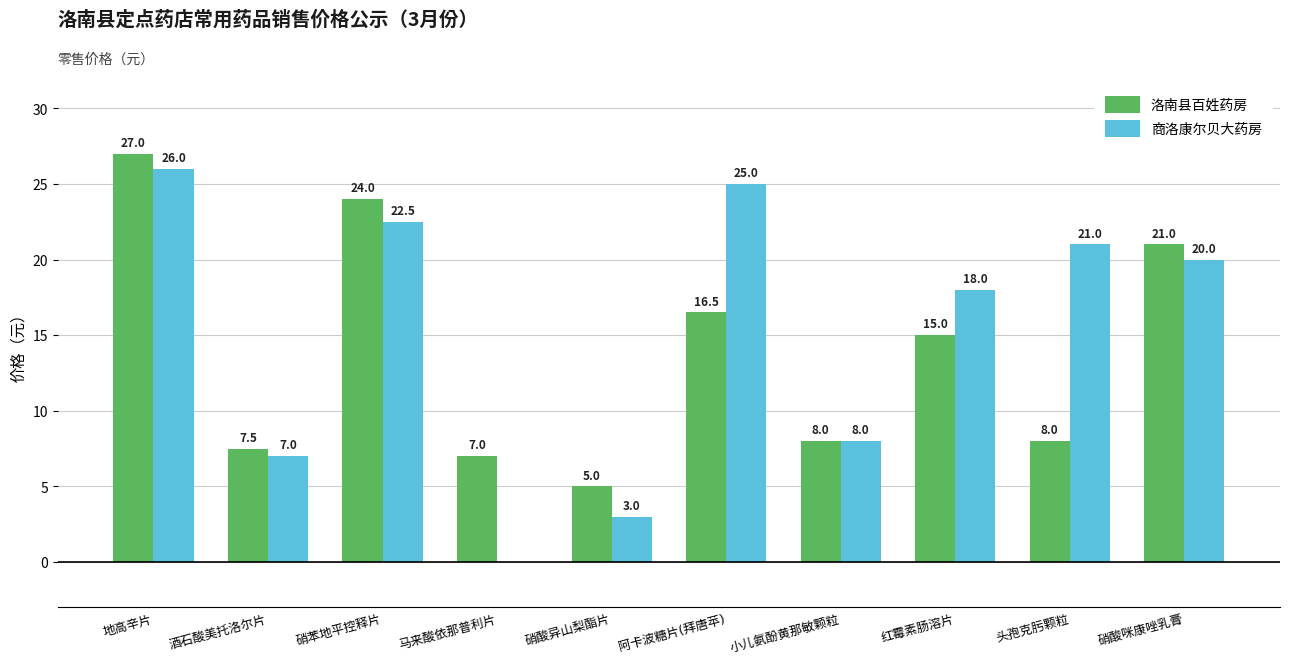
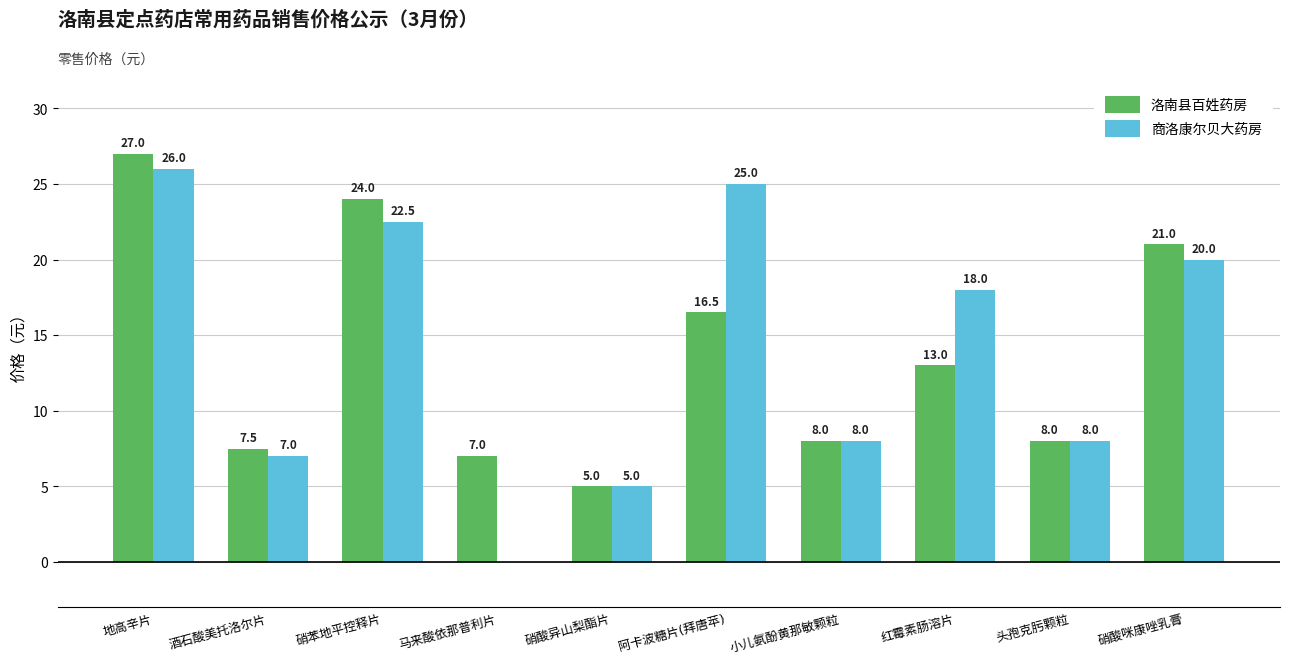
商洛康尔贝大药房, 硝酸异山梨酯片: 3.0 -> 5.0
洛南县百姓药房, 红霉素肠溶片: 15.0 -> 13.0
商洛康尔贝大药房, 头孢克肟颗粒: 21.0 -> 8.0
